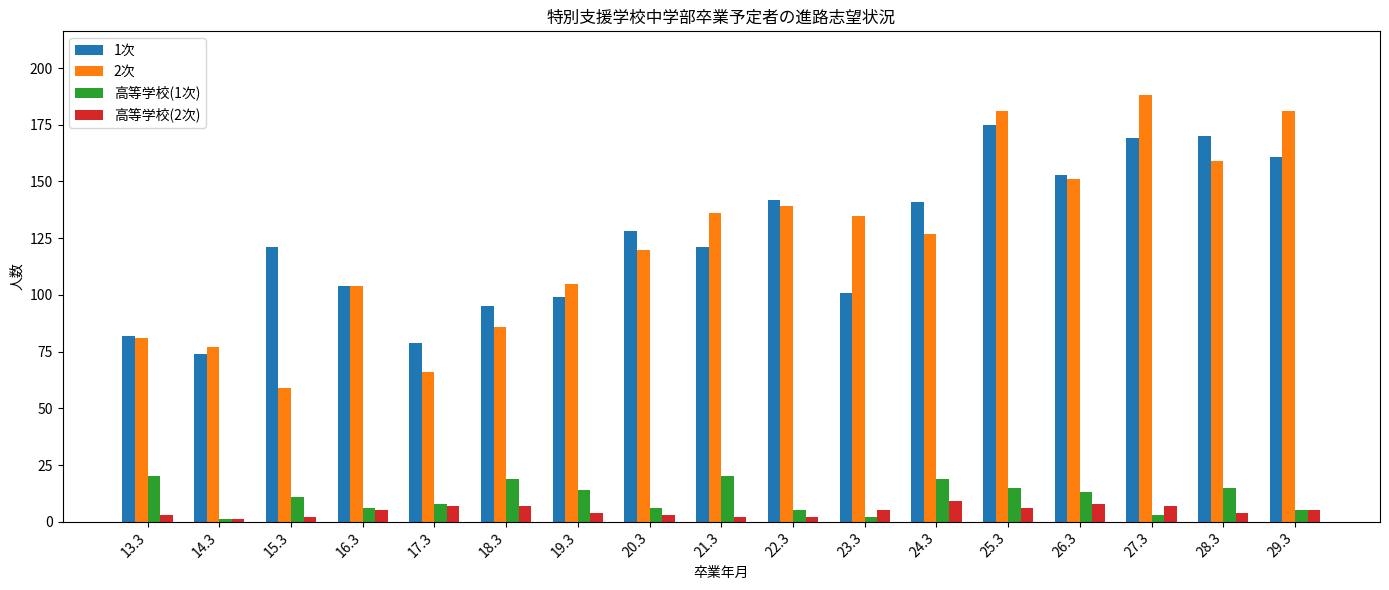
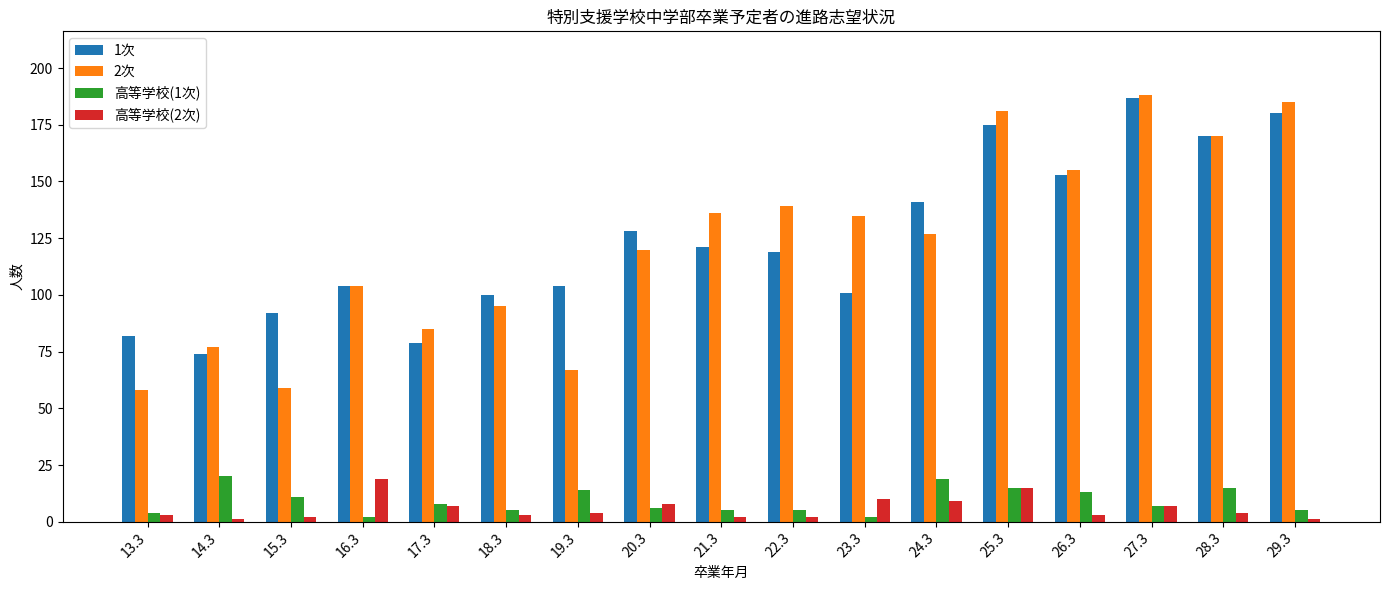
2次, 13.3: 81 -> 58
高等学校(1次), 13.3: 20 -> 4
高等学校(1次), 14.3: 1 -> 20
1次, 15.3: 121 -> 92
高等学校(1次), 16.3: 6 -> 2
高等学校(2次), 16.3: 5 -> 19
2次, 17.3: 66 -> 85
1次, 18.3: 95 -> 100
2次, 18.3: 86 -> 95
高等学校(1次), 18.3: 19 -> 5
高等学校(2次), 18.3: 7 -> 3
1次, 19.3: 99 -> 104
2次, 19.3: 105 -> 67
高等学校(2次), 20.3: 3 -> 8
高等学校(1次), 21.3: 20 -> 5
1次, 22.3: 142 -> 119
高等学校(2次), 23.3: 5 -> 10
高等学校(2次), 25.3: 6 -> 15
2次, 26.3: 151 -> 155
高等学校(2次), 26.3: 8 -> 3
1次, 27.3: 169 -> 187
高等学校(1次), 27.3: 3 -> 7
2次, 28.3: 159 -> 170
1次, 29.3: 161 -> 180
2次, 29.3: 181 -> 185
高等学校(2次), 29.3: 5 -> 1
